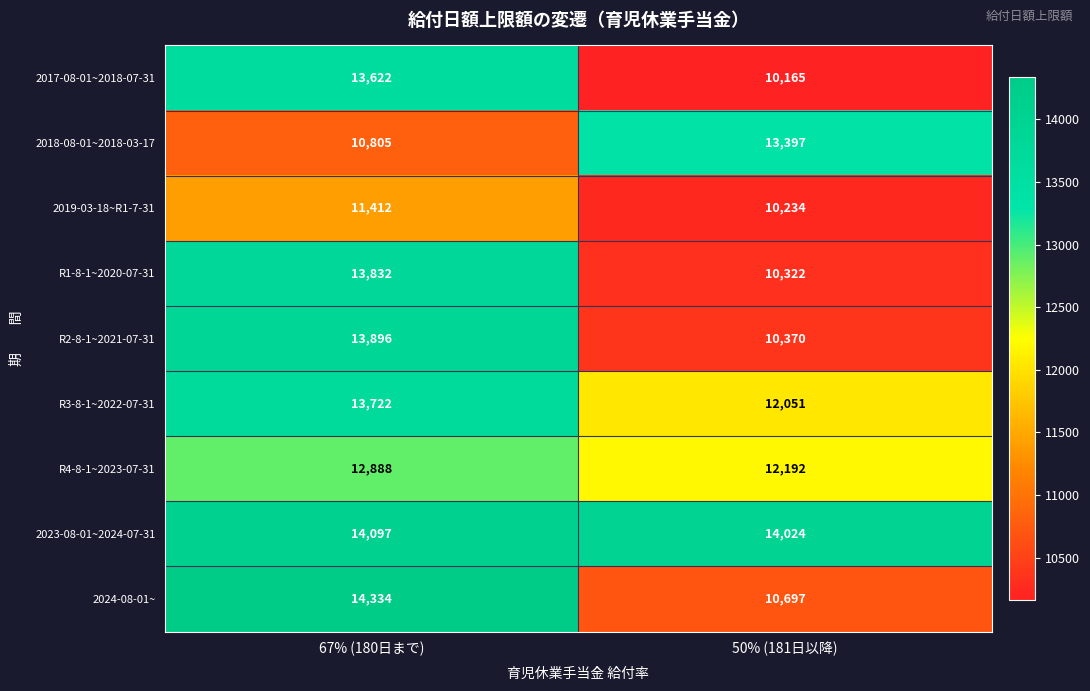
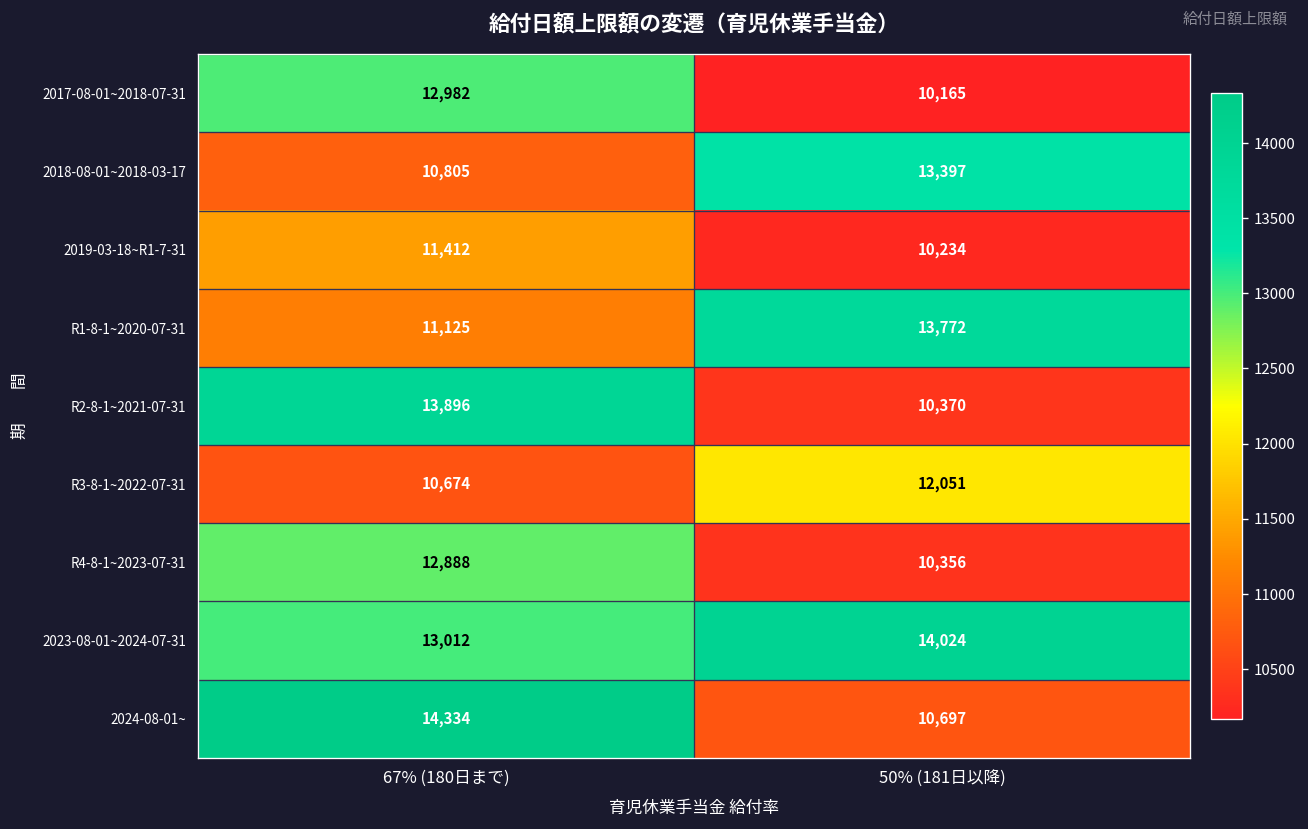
2017-08-01~2018-07-31, 67% (180日まで): 13,622 -> 12,982
R1-8-1~2020-07-31, 67% (180日まで): 13,832 -> 11,125
R1-8-1~2020-07-31, 50% (181日以降): 10,322 -> 13,772
R3-8-1~2022-07-31, 67% (180日まで): 13,722 -> 10,674
R4-8-1~2023-07-31, 50% (181日以降): 12,192 -> 10,356
2023-08-01~2024-07-31, 67% (180日まで): 14,097 -> 13,012
